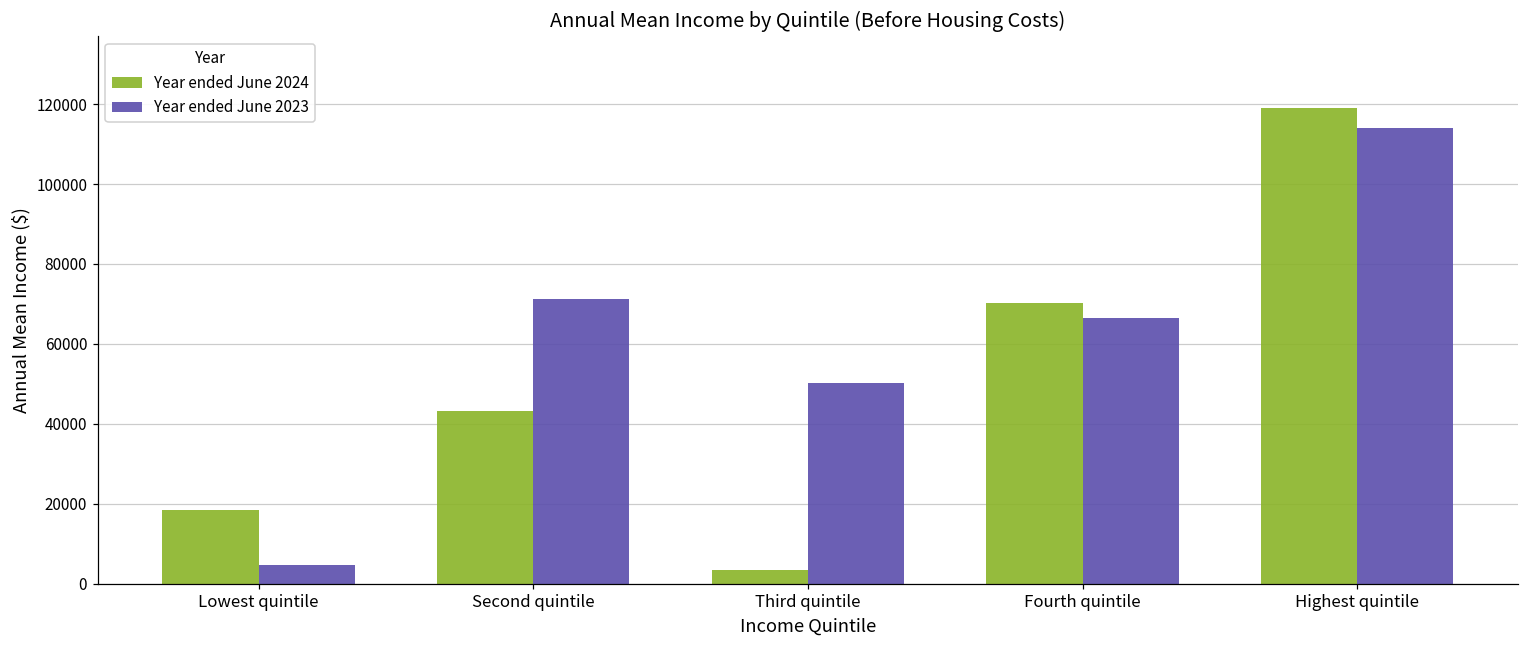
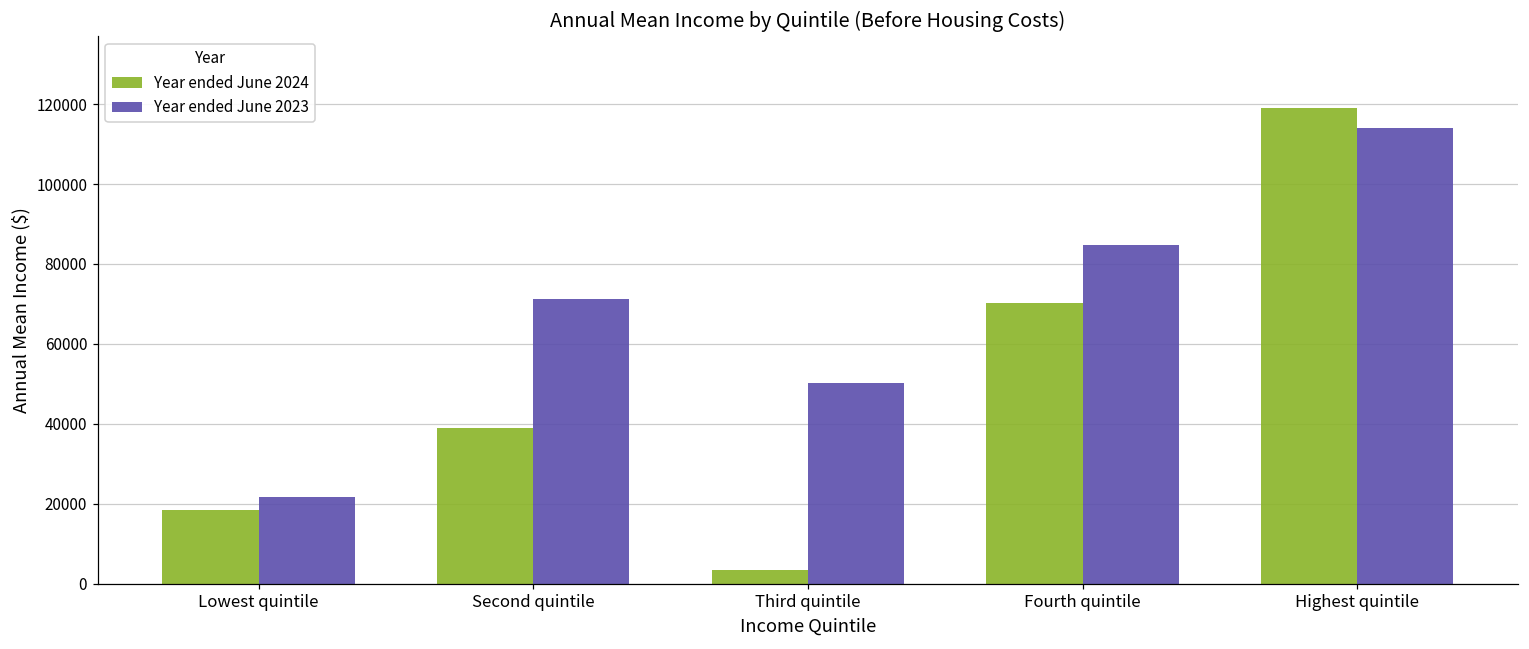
Year ended June 2023, Lowest quintile: 5000 -> 22000
Year ended June 2024, Second quintile: 43000 -> 39000
Year ended June 2023, Fourth quintile: 66000 -> 85000
